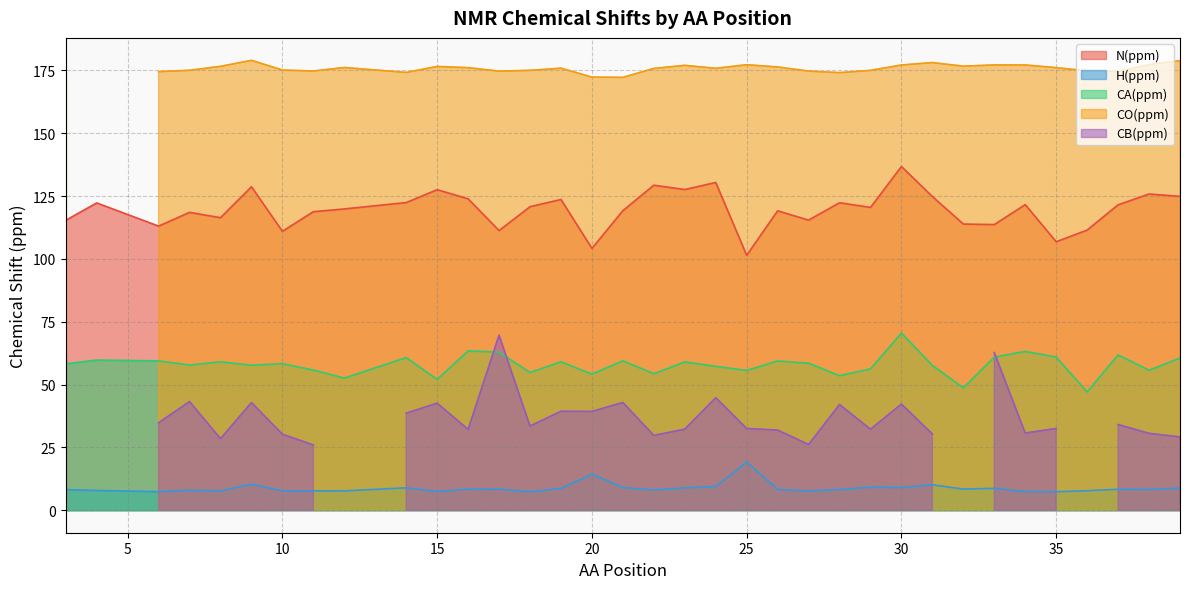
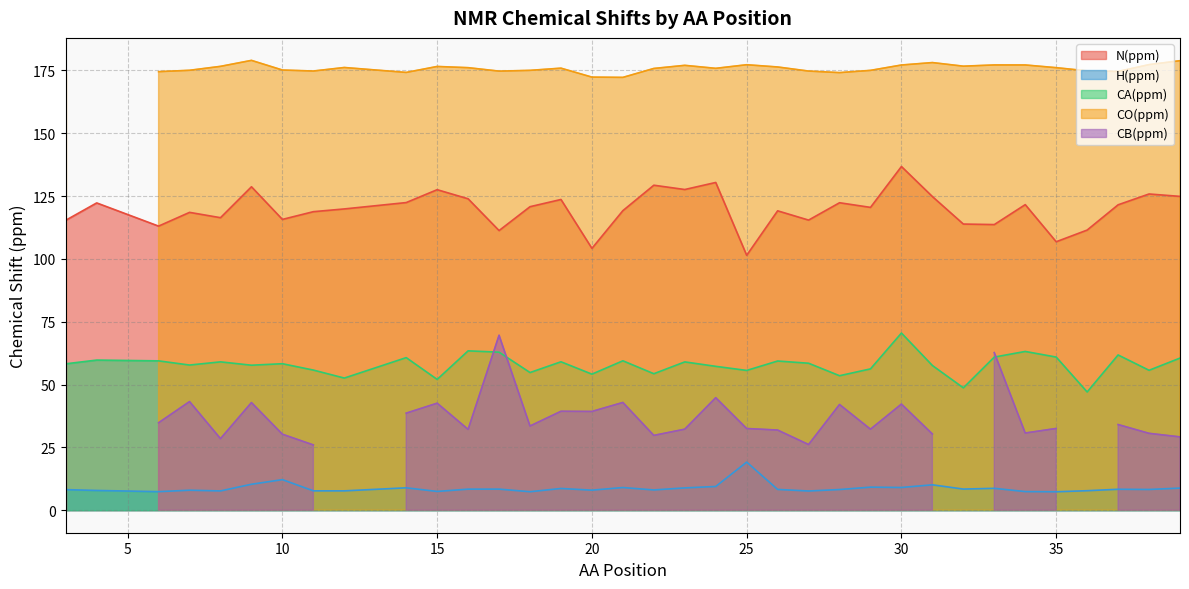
N(ppm), 10: 111 -> 116
H(ppm), 10: 8 -> 12
H(ppm), 20: 14 -> 8
